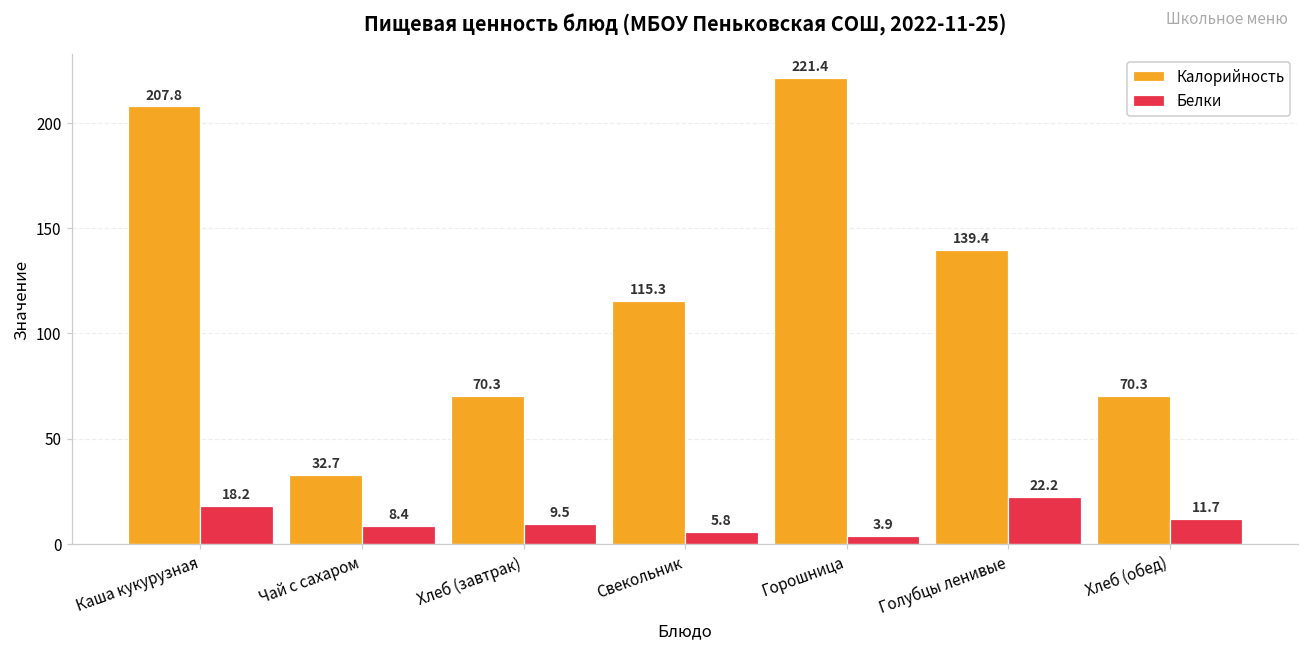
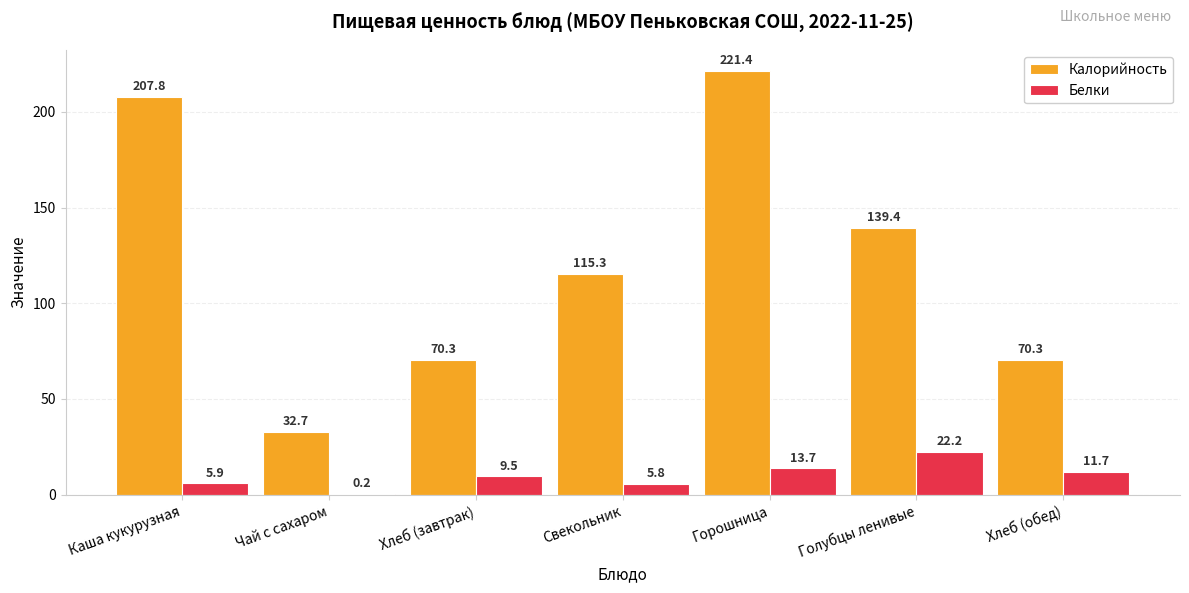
Белки, Каша кукурузная: 18.2 -> 5.9
Белки, Чай с сахаром: 8.4 -> 0.2
Белки, Горошница: 3.9 -> 13.7
